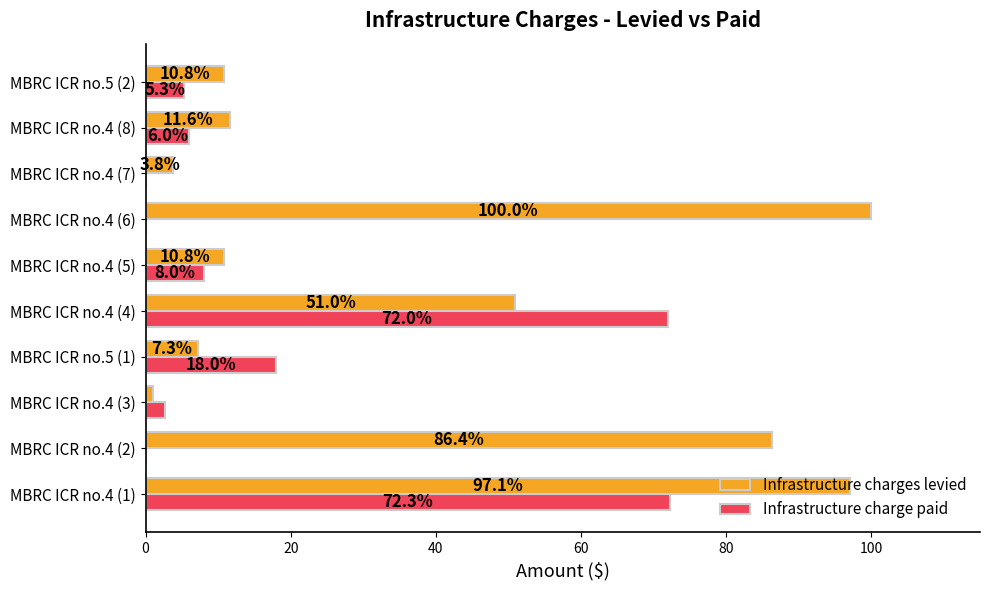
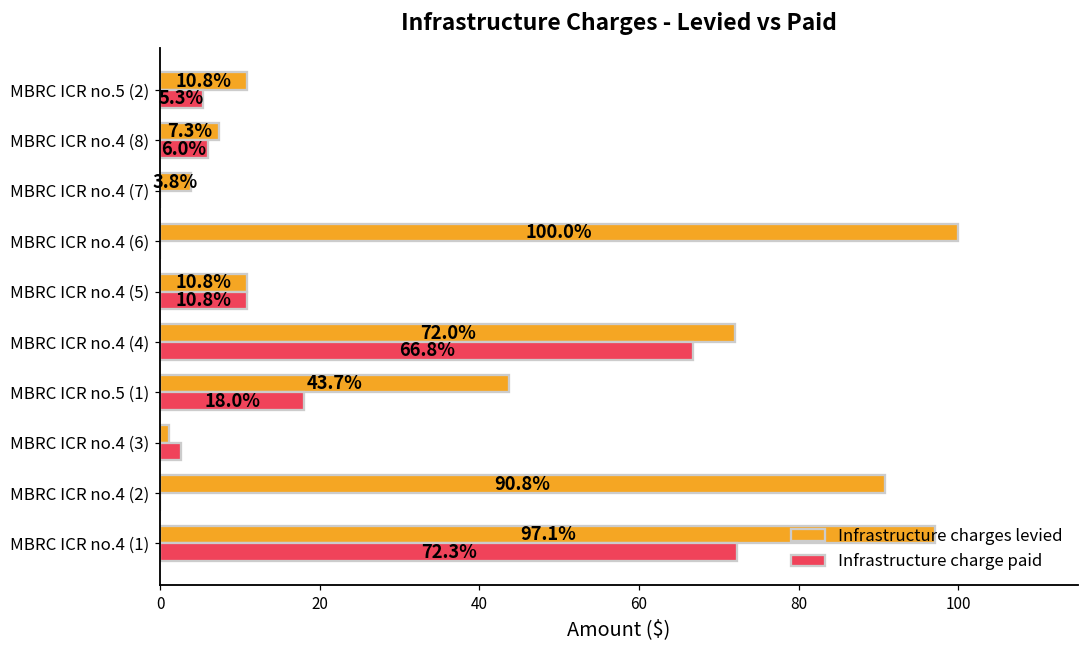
Infrastructure charges levied, MBRC ICR no.4 (8): 11.6% -> 7.3%
Infrastructure charge paid, MBRC ICR no.4 (5): 8.0% -> 10.8%
Infrastructure charges levied, MBRC ICR no.4 (4): 51.0% -> 72.0%
Infrastructure charge paid, MBRC ICR no.4 (4): 72.0% -> 66.8%
Infrastructure charges levied, MBRC ICR no.5 (1): 7.3% -> 43.7%
Infrastructure charges levied, MBRC ICR no.4 (2): 86.4% -> 90.8%
